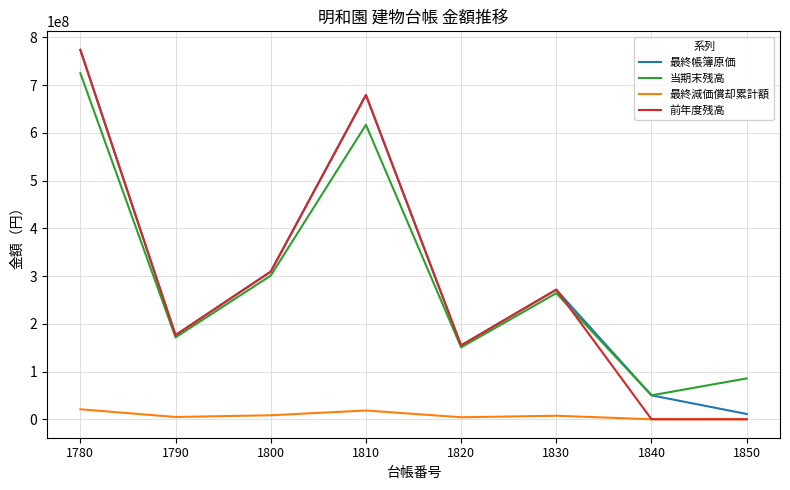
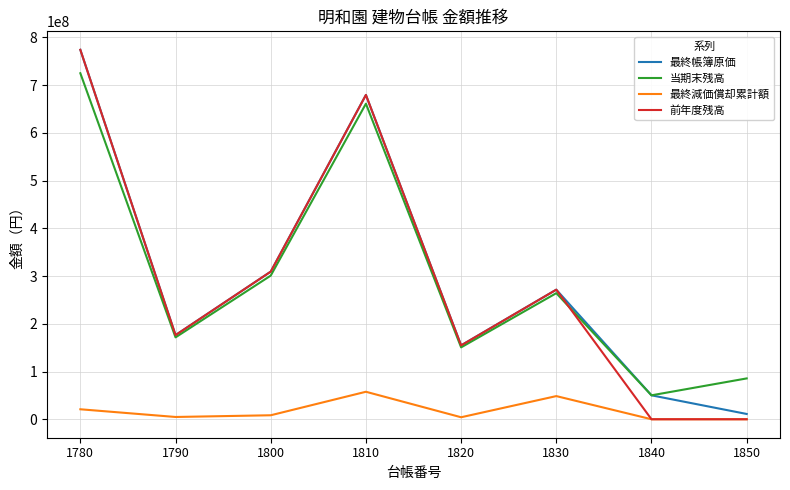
当期末残高, 1810: 620000000 -> 660000000
最終減価償却累計額, 1810: 20000000 -> 60000000
最終減価償却累計額, 1830: 10000000 -> 50000000
